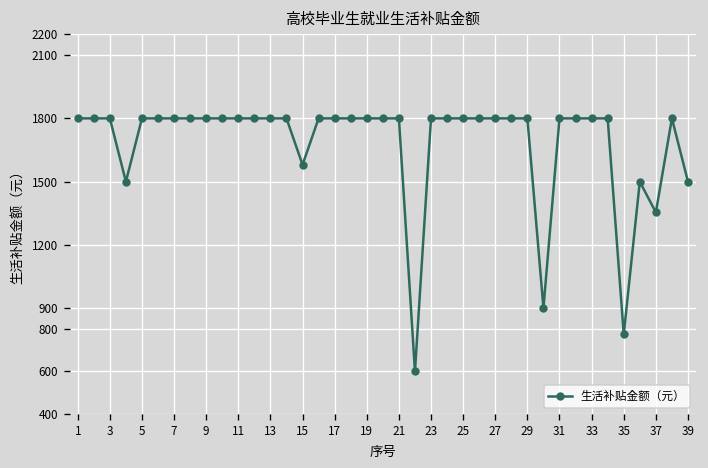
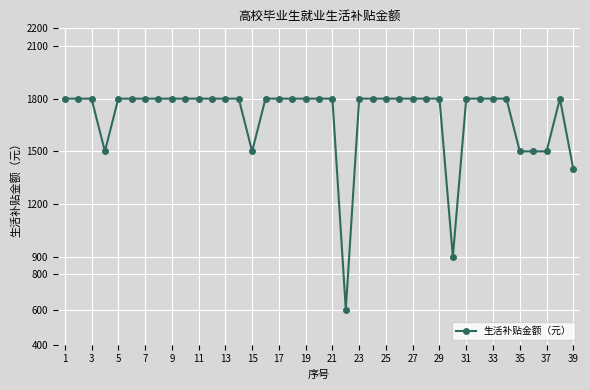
15: 1580 -> 1500
35: 780 -> 1500
37: 1350 -> 1500
39: 1500 -> 1400
